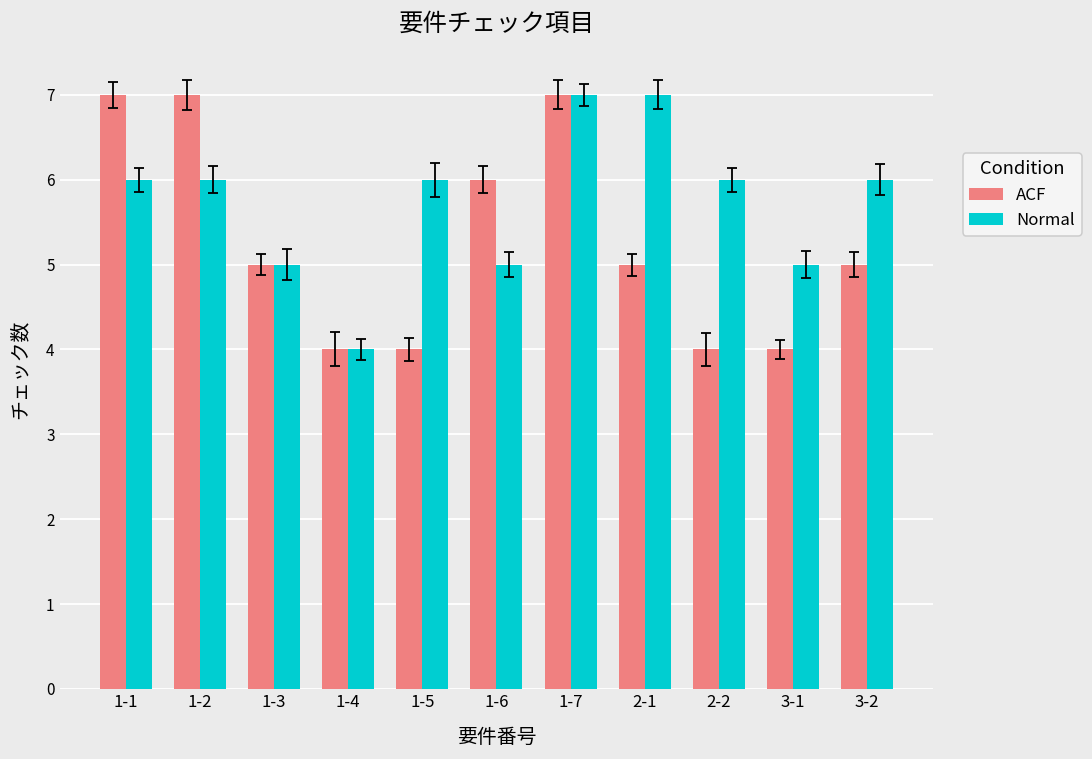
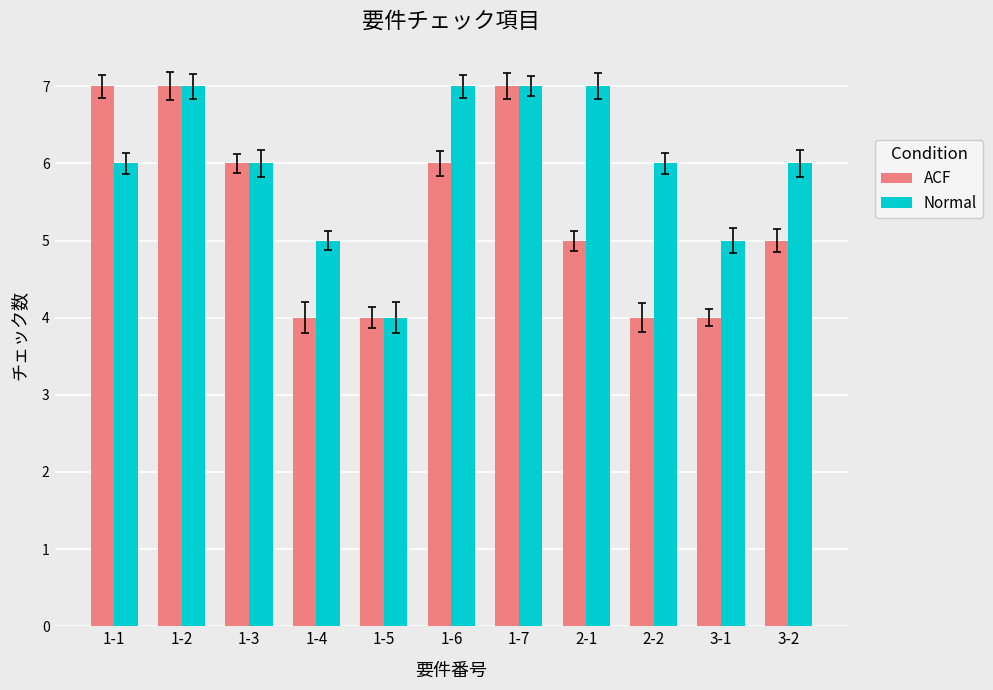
Normal, 1-2: 6 -> 7
ACF, 1-3: 5 -> 6
Normal, 1-3: 5 -> 6
Normal, 1-4: 4 -> 5
Normal, 1-5: 6 -> 4
Normal, 1-6: 5 -> 7
